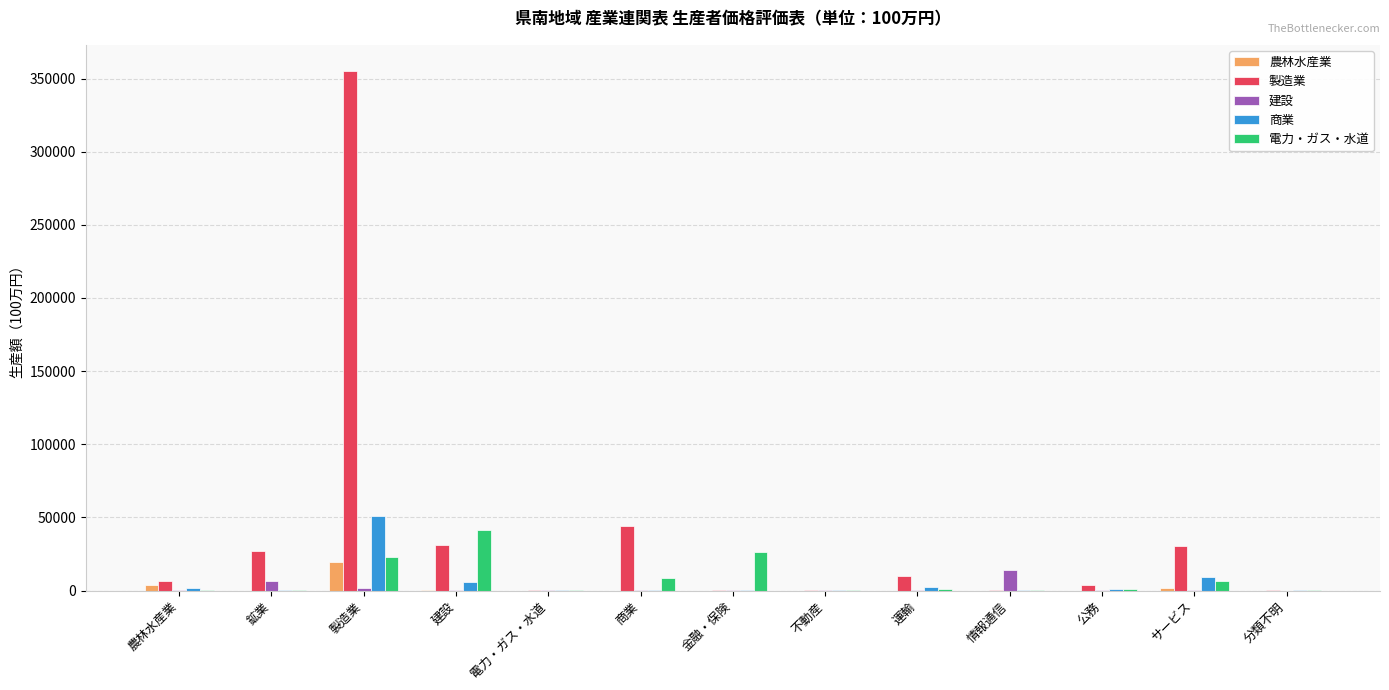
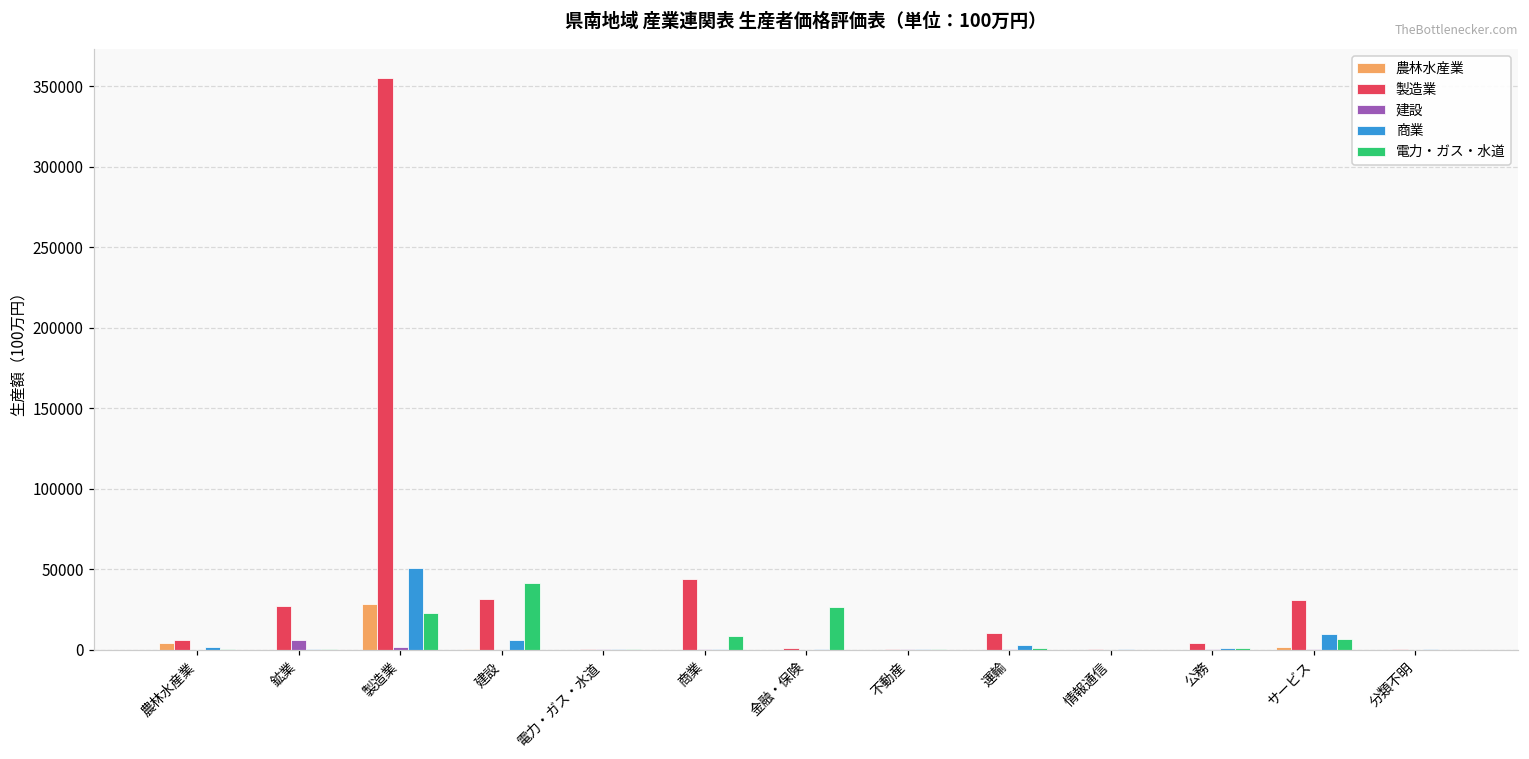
農林水産業, 製造業: 19000 -> 28000
建設, 情報通信: 14000 -> 0
